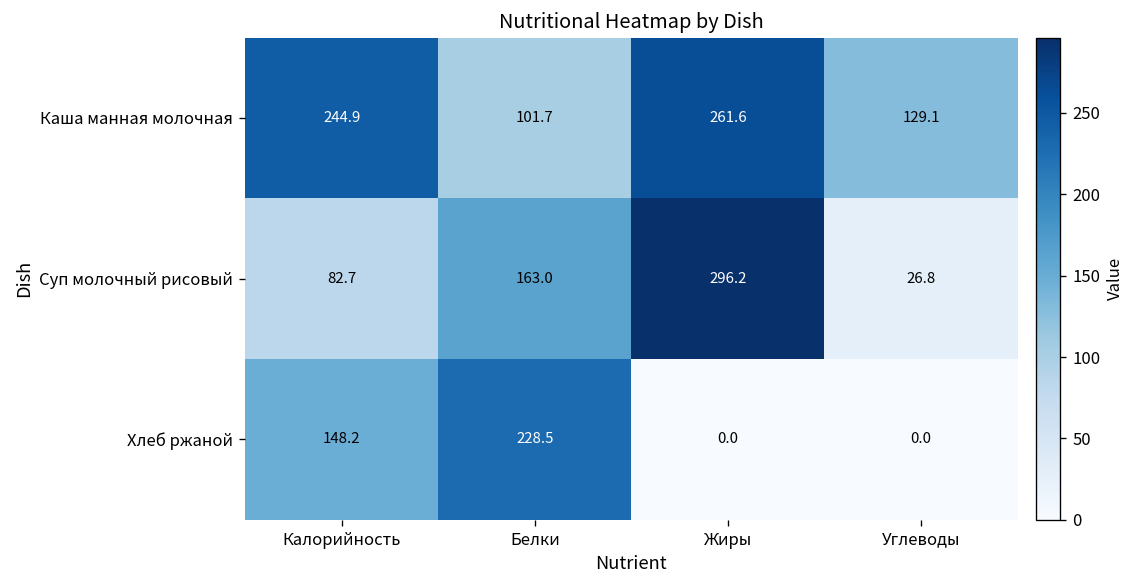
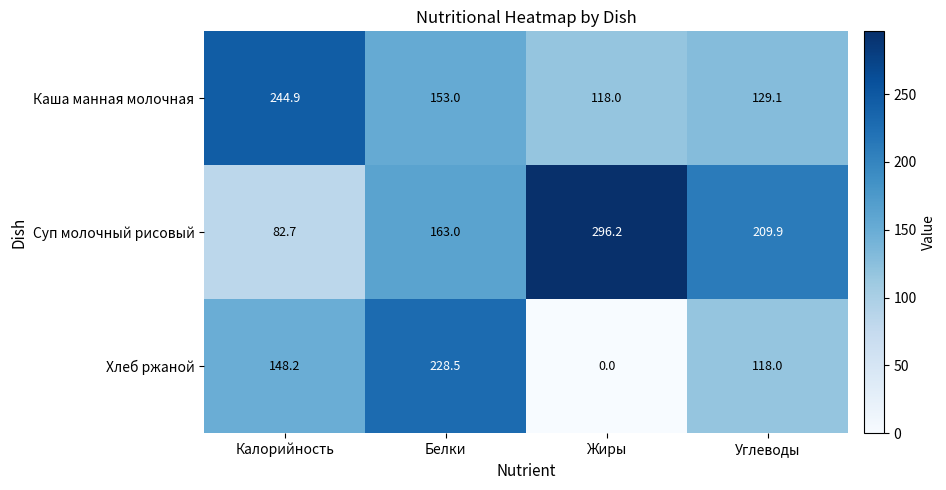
Каша манная молочная, Белки: 101.7 -> 153.0
Каша манная молочная, Жиры: 261.6 -> 118.0
Суп молочный рисовый, Углеводы: 26.8 -> 209.9
Хлеб ржаной, Углеводы: 0.0 -> 118.0
